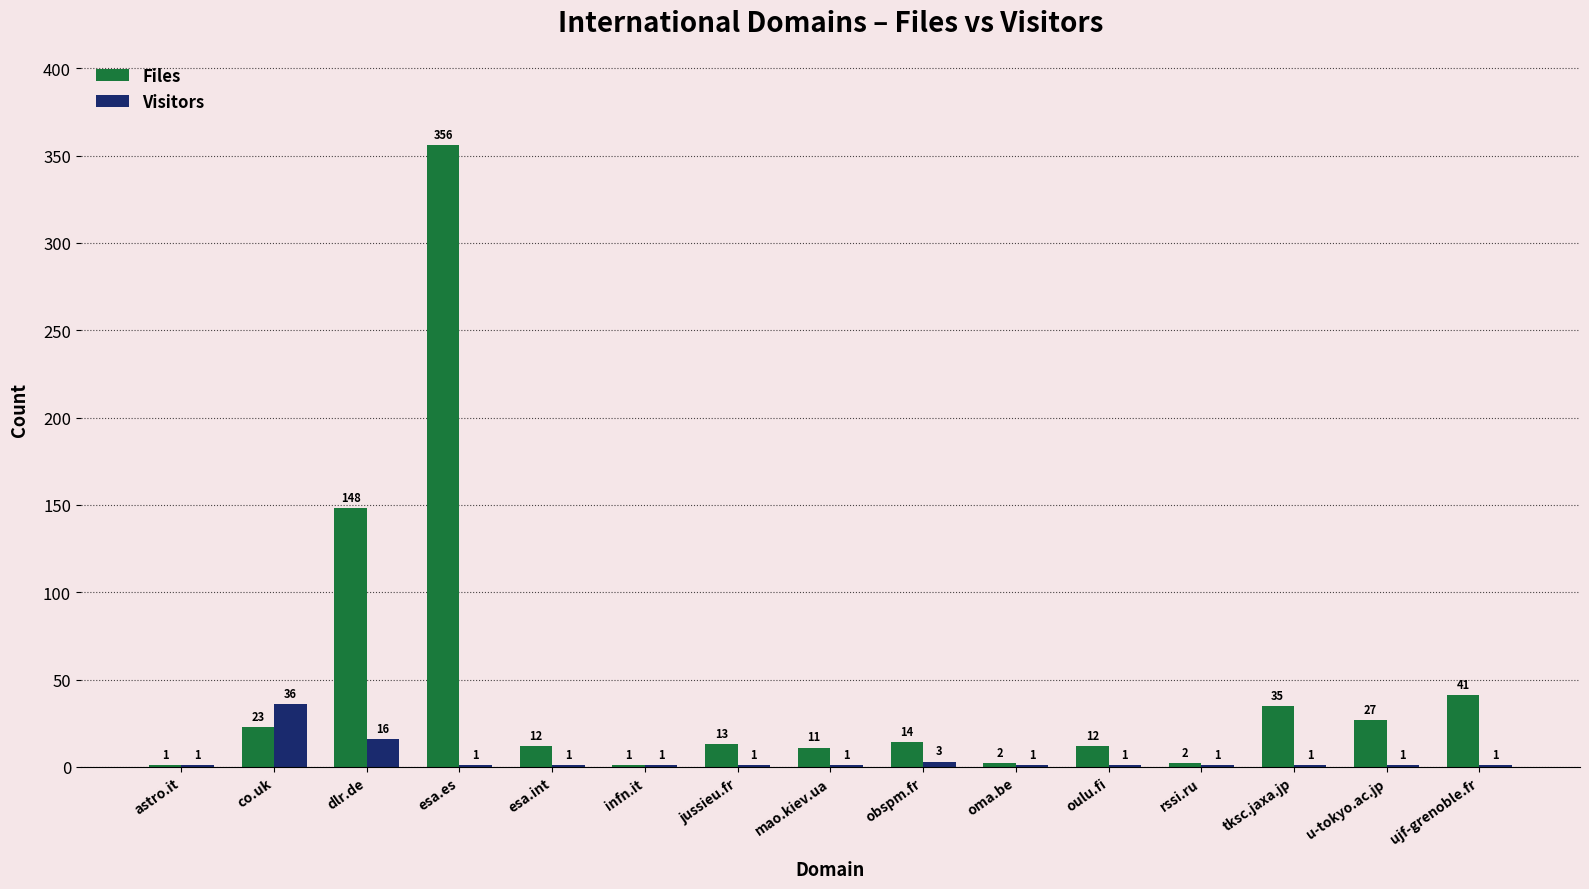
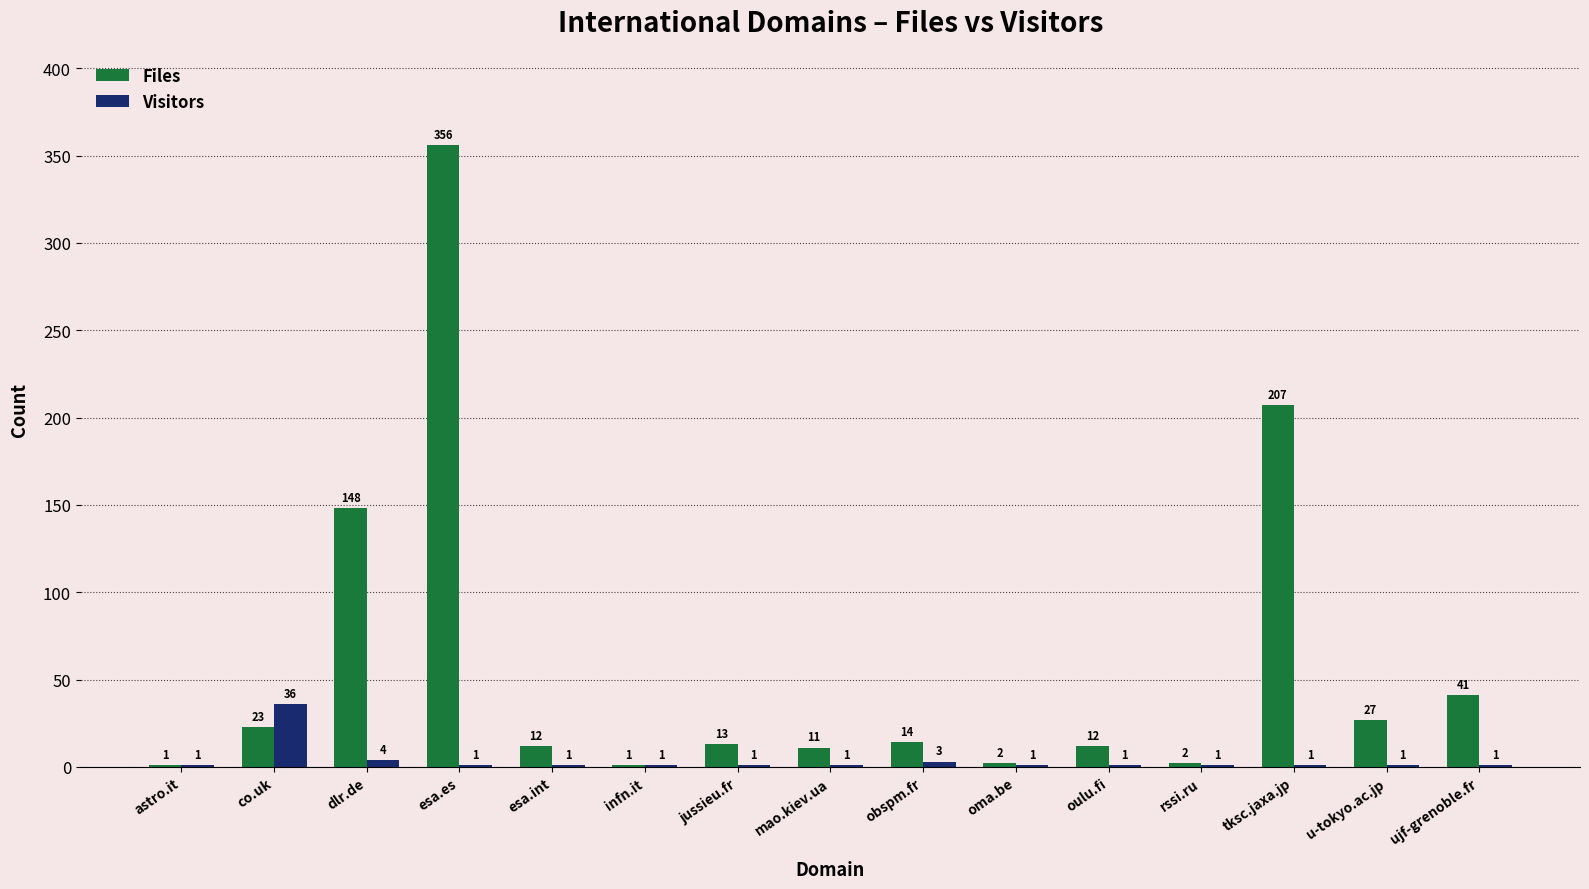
Visitors, dlr.de: 16 -> 4
Files, tksc.jaxa.jp: 35 -> 207
